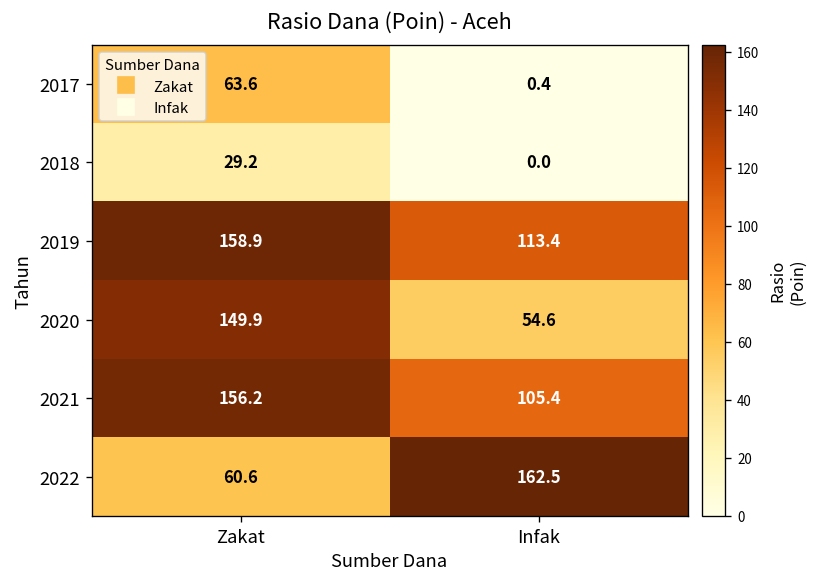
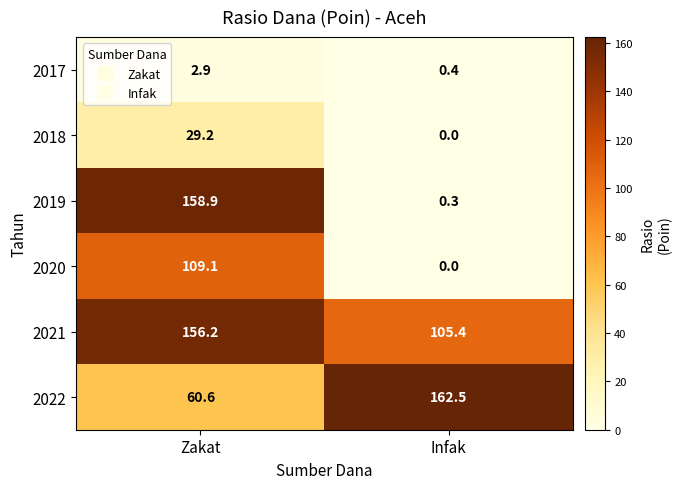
2017, Zakat: 63.6 -> 2.9
2019, Infak: 113.4 -> 0.3
2020, Zakat: 149.9 -> 109.1
2020, Infak: 54.6 -> 0.0
